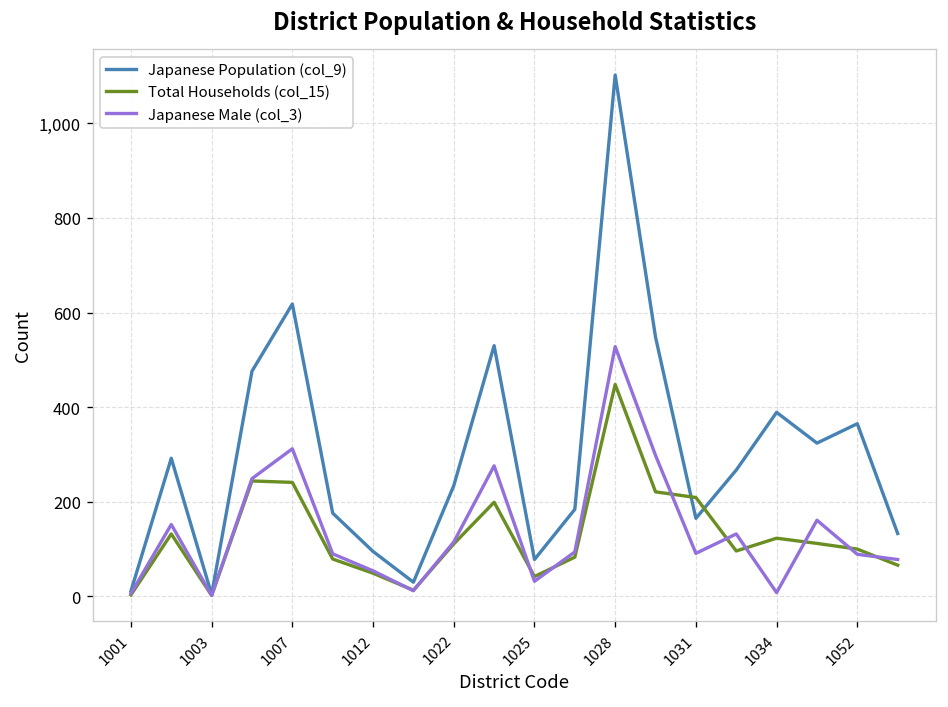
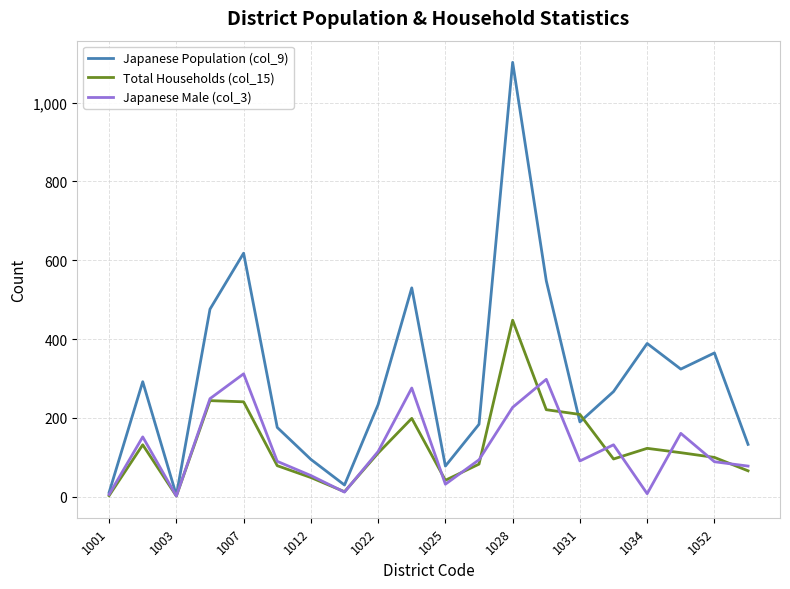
Japanese Male (col_3), 1028: 530 -> 230
Japanese Population (col_9), 1031: 170 -> 190
